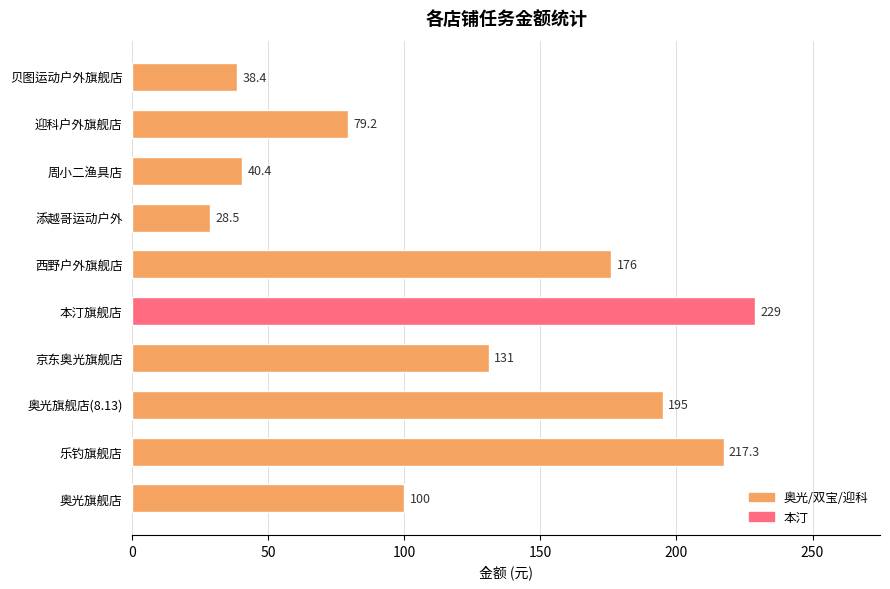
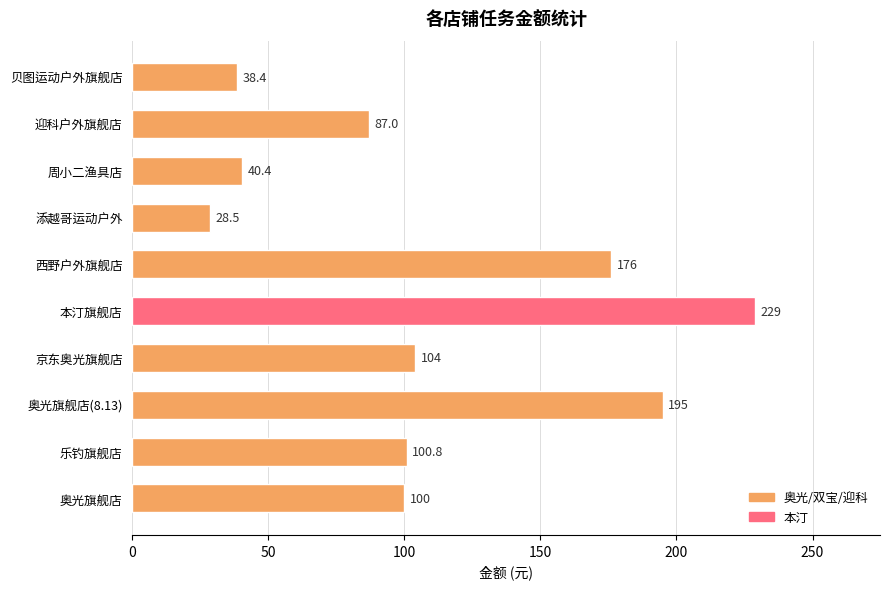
迎科户外旗舰店: 79.2 -> 87.0
京东奥光旗舰店: 131 -> 104
乐钓旗舰店: 217.3 -> 100.8
